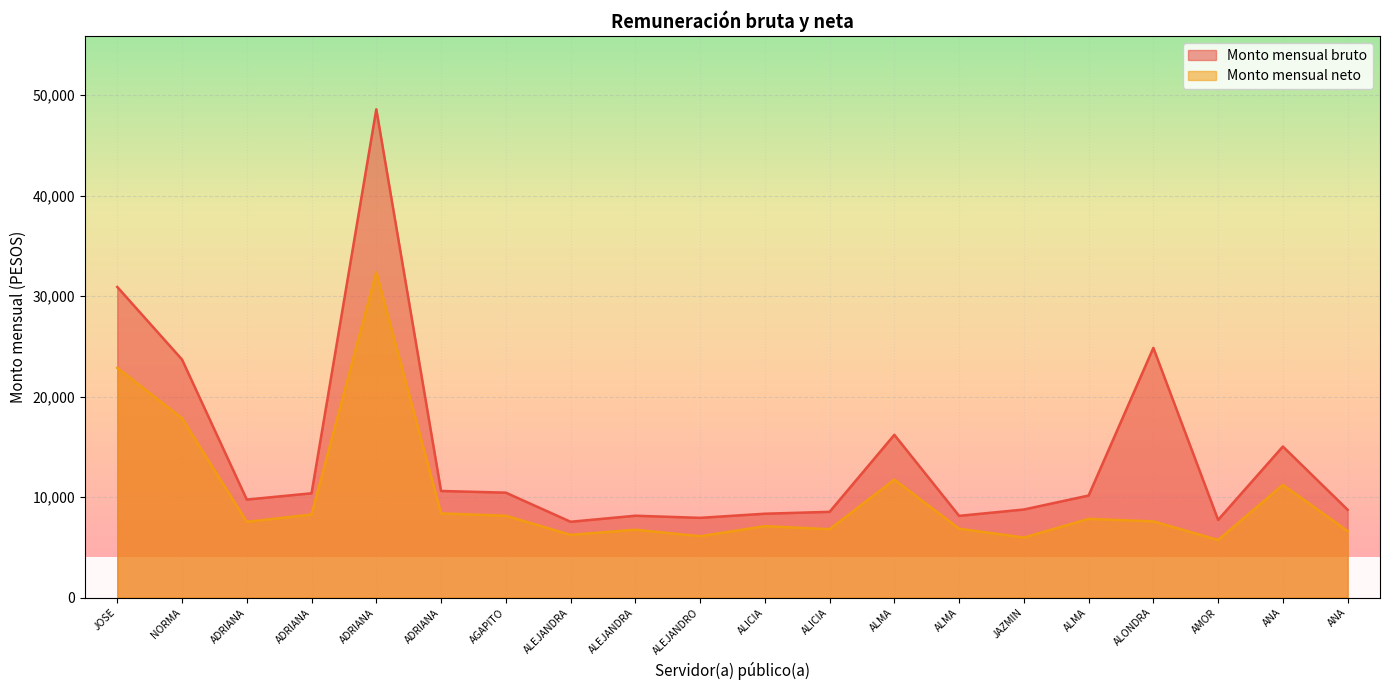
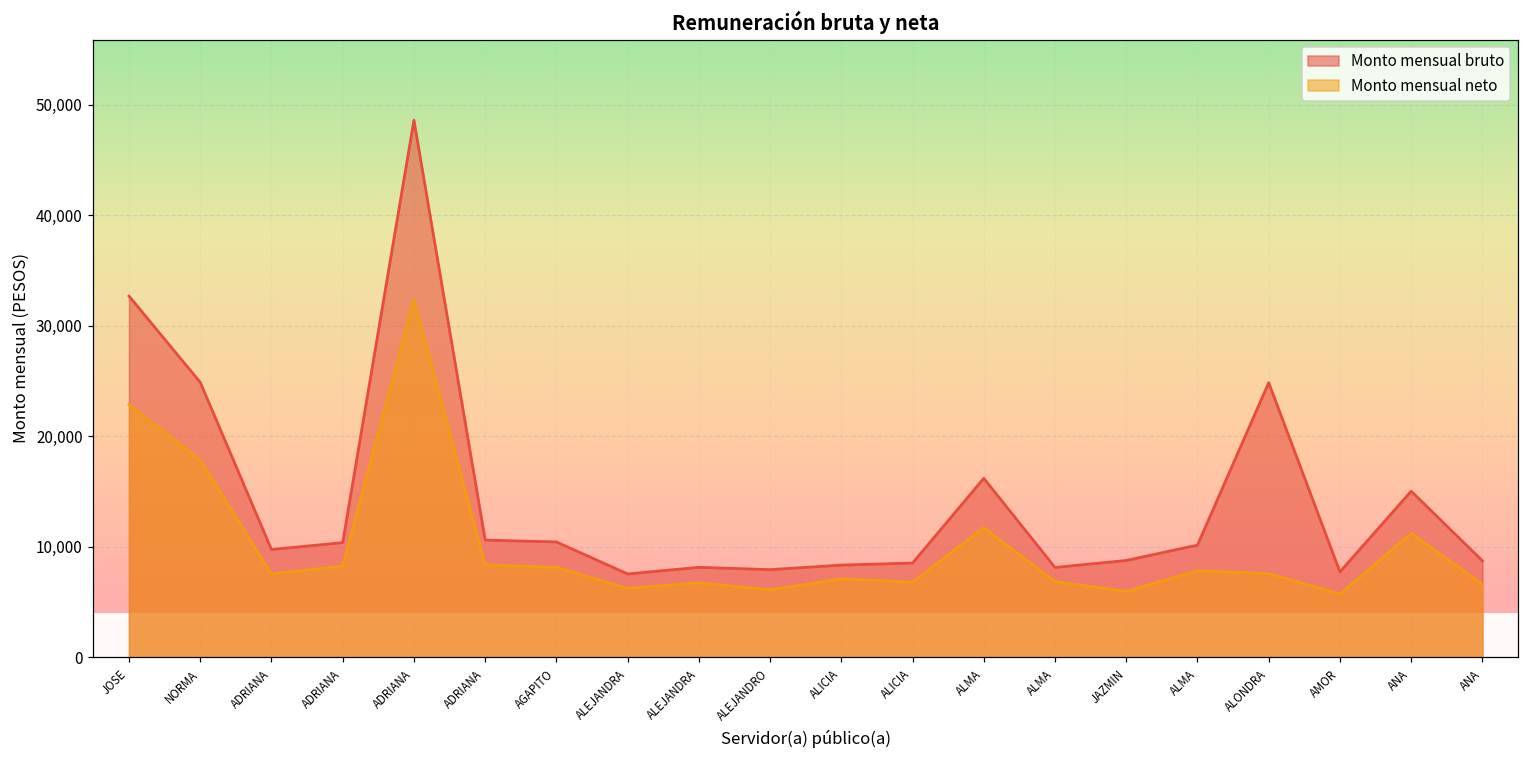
Monto mensual bruto, JOSE: 30,900 -> 32,700
Monto mensual bruto, NORMA: 23,700 -> 24,900
